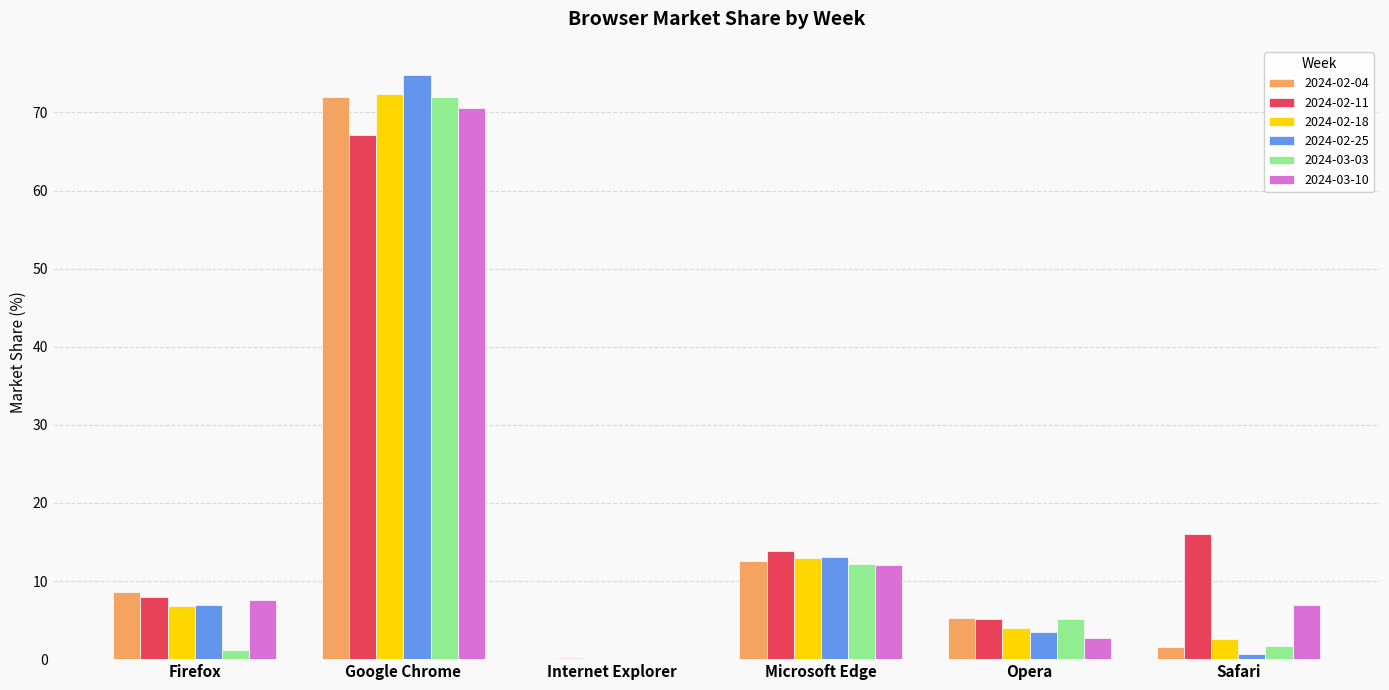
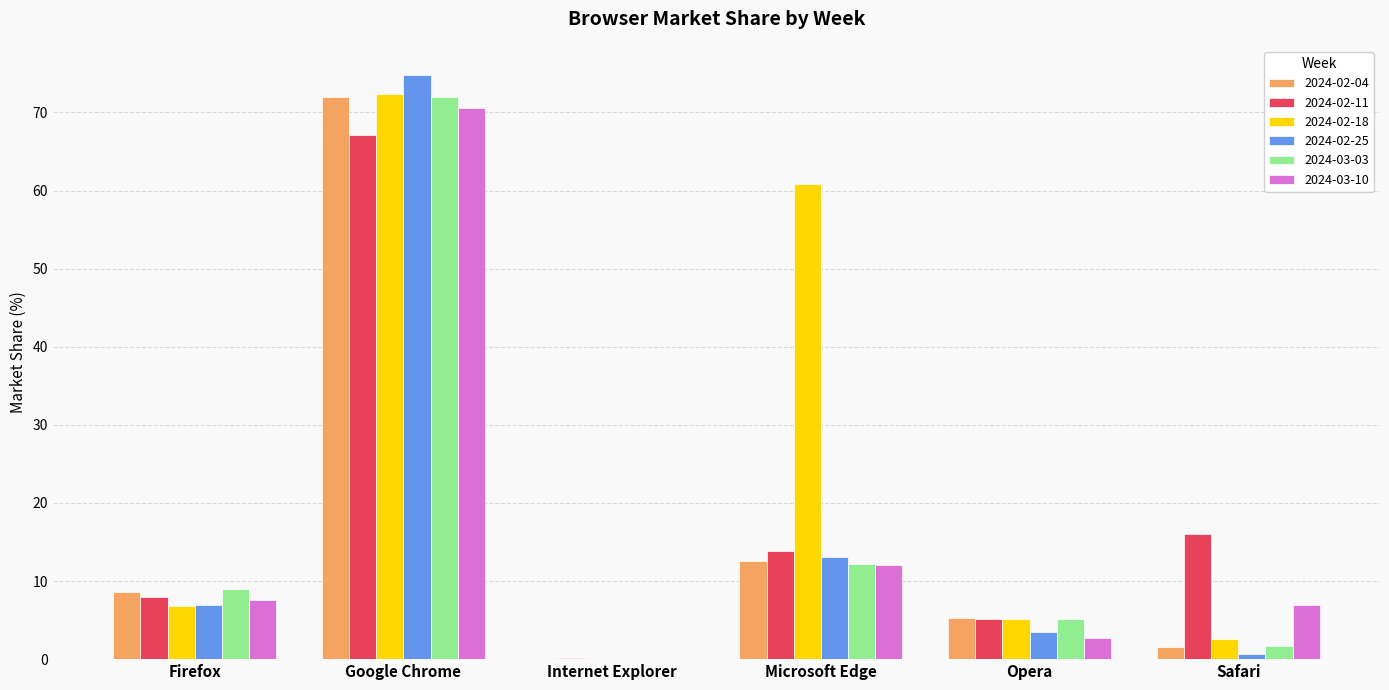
2024-03-03, Firefox: 1 -> 9
2024-02-18, Microsoft Edge: 13 -> 61
2024-02-18, Opera: 4 -> 5
